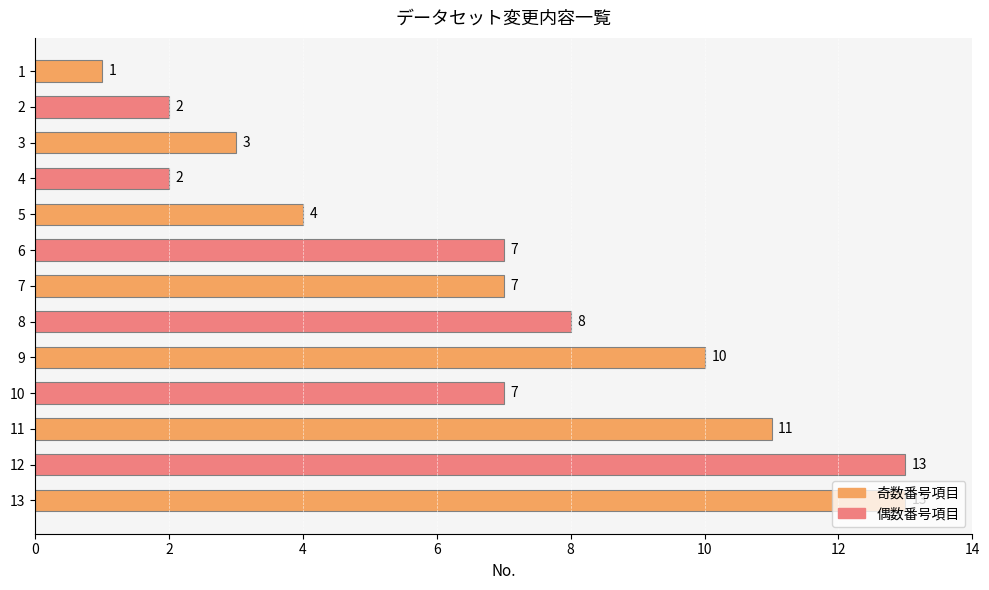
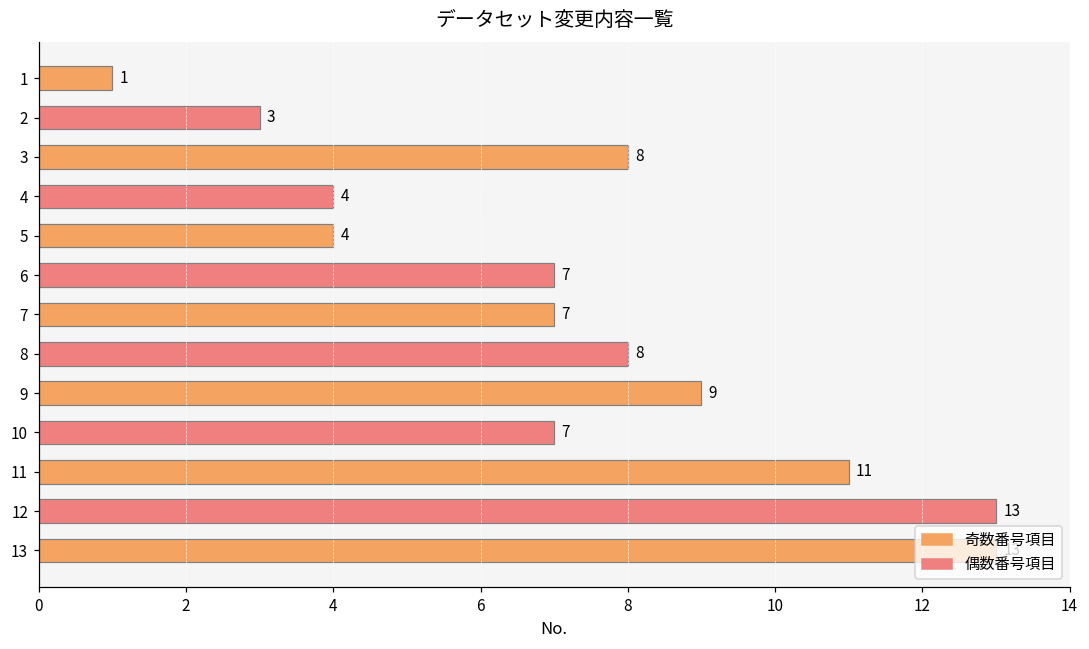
2: 2 -> 3
3: 3 -> 8
4: 2 -> 4
9: 10 -> 9
